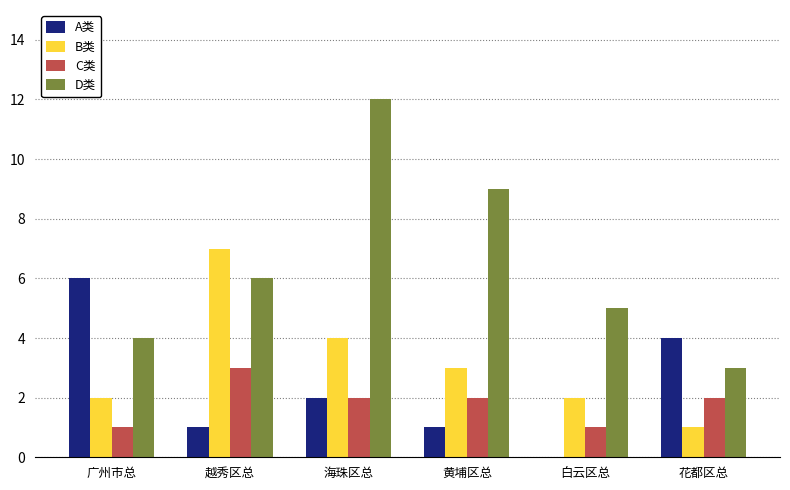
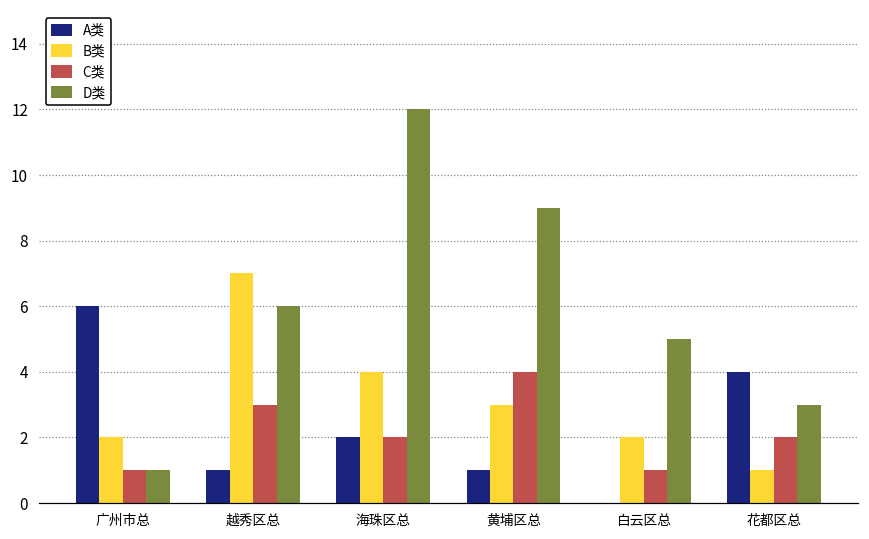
D类, 广州市总: 4 -> 1
C类, 黄埔区总: 2 -> 4
